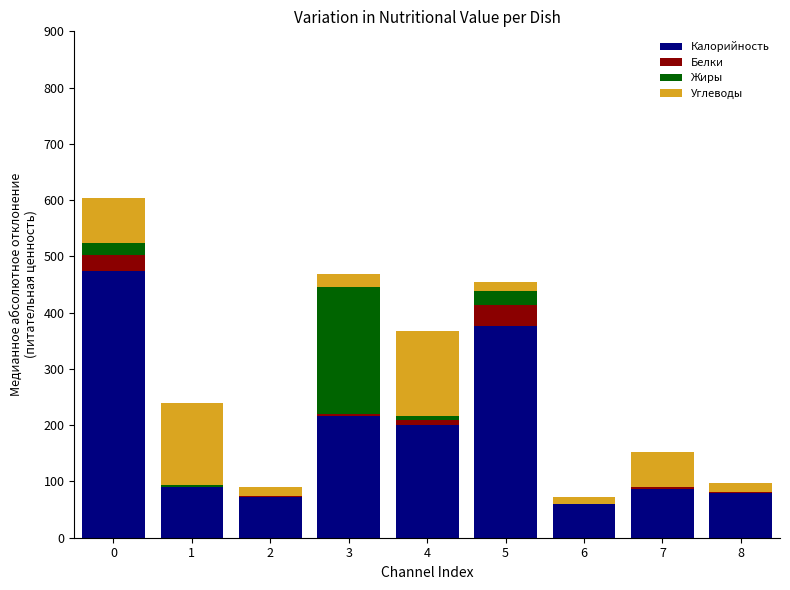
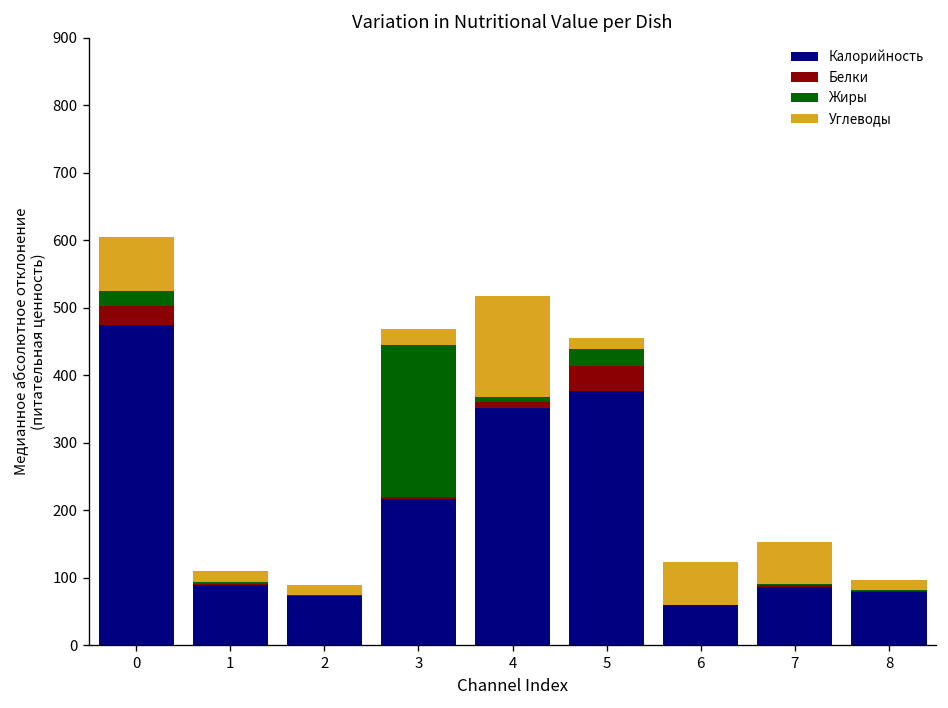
Углеводы, 1: 150 -> 20
Калорийность, 4: 200 -> 350
Углеводы, 6: 10 -> 60
